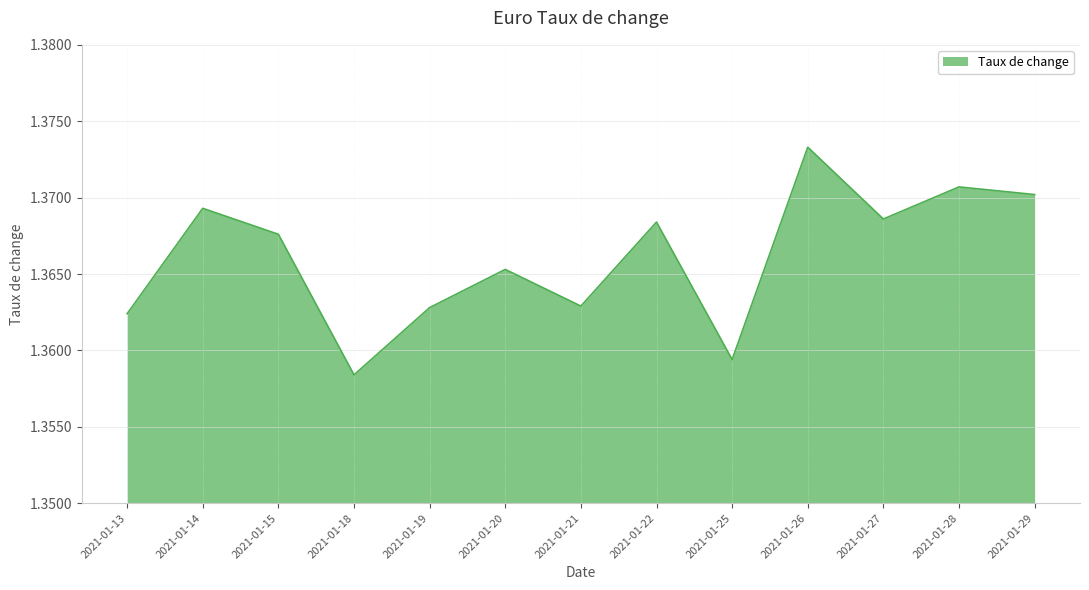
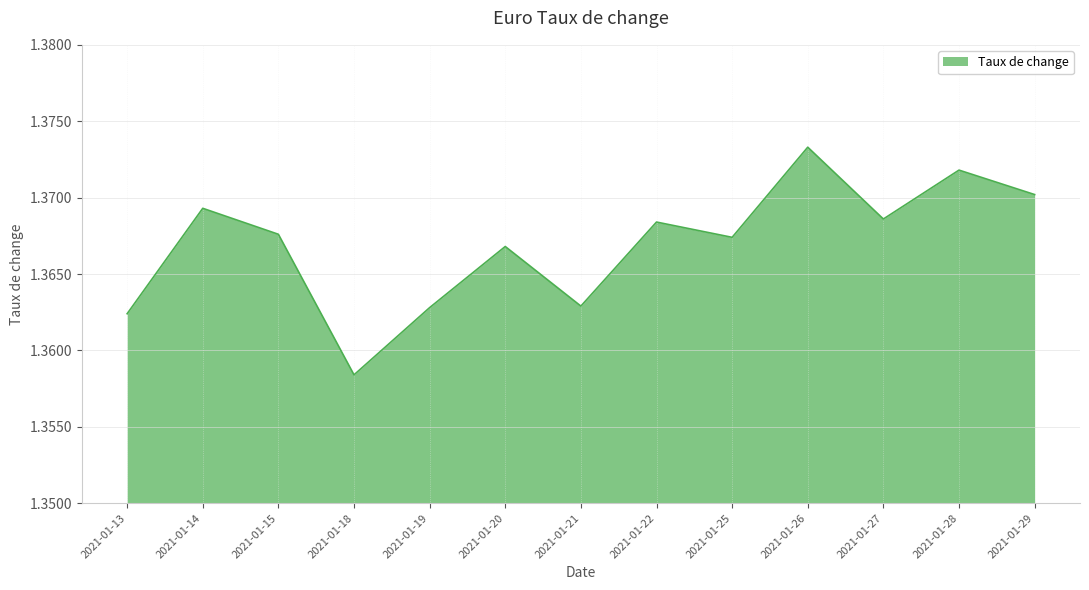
2021-01-20: 1.3653 -> 1.3668
2021-01-25: 1.3594 -> 1.3674
2021-01-28: 1.3707 -> 1.3718
